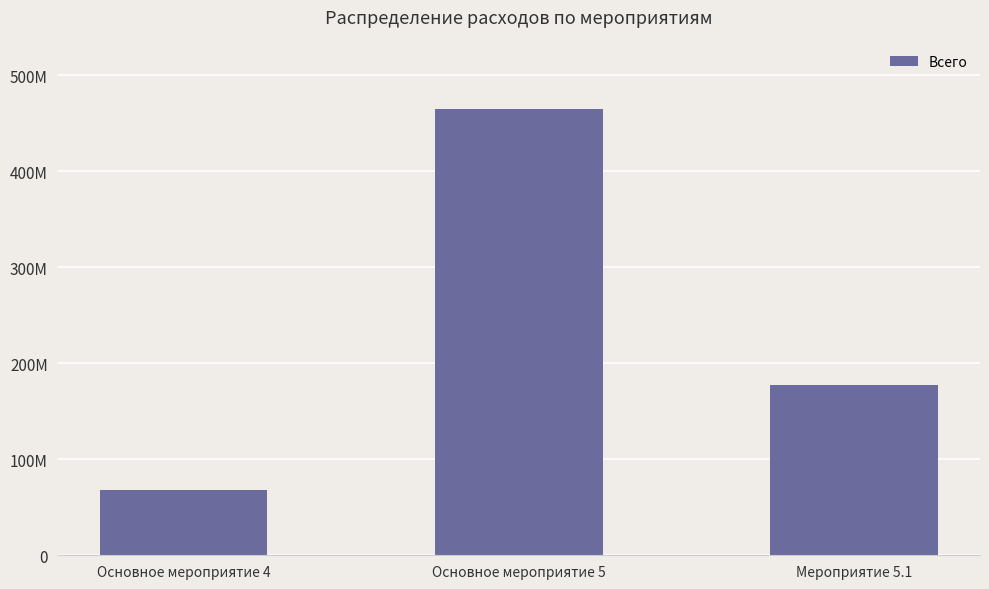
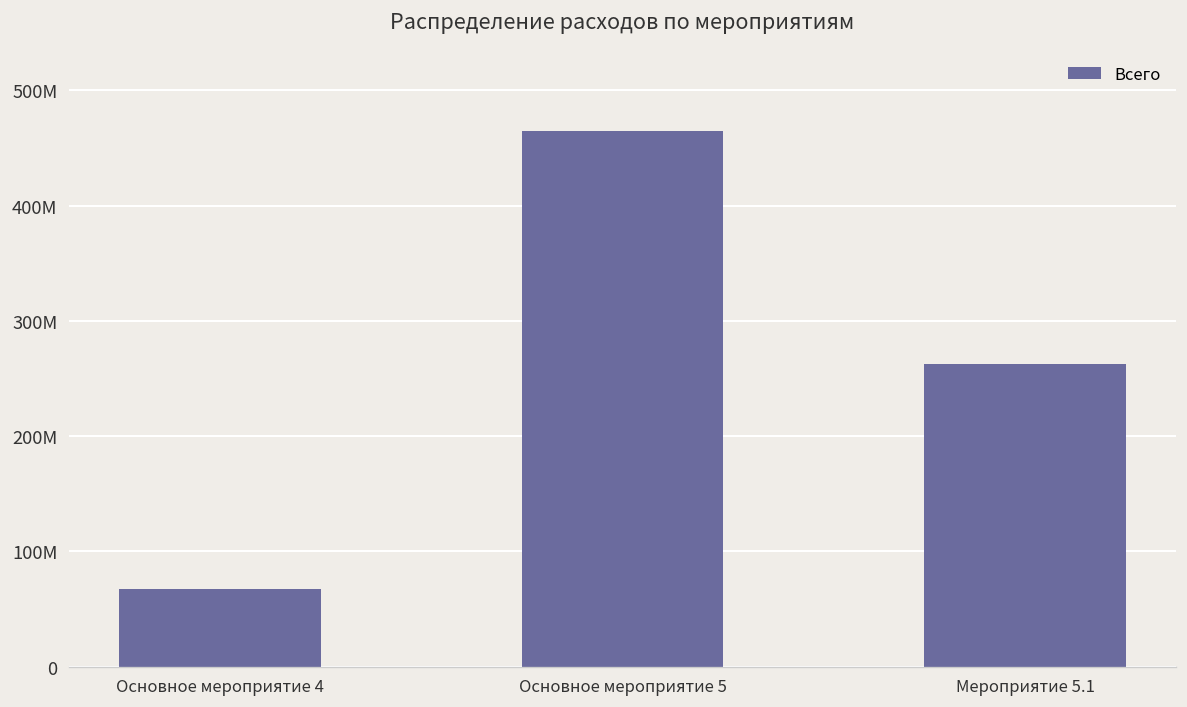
Мероприятие 5.1: 180000000 -> 260000000
